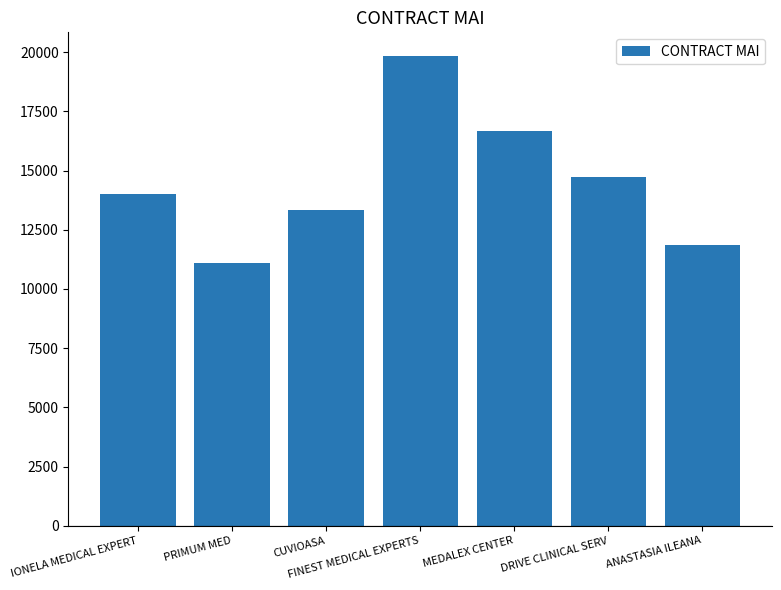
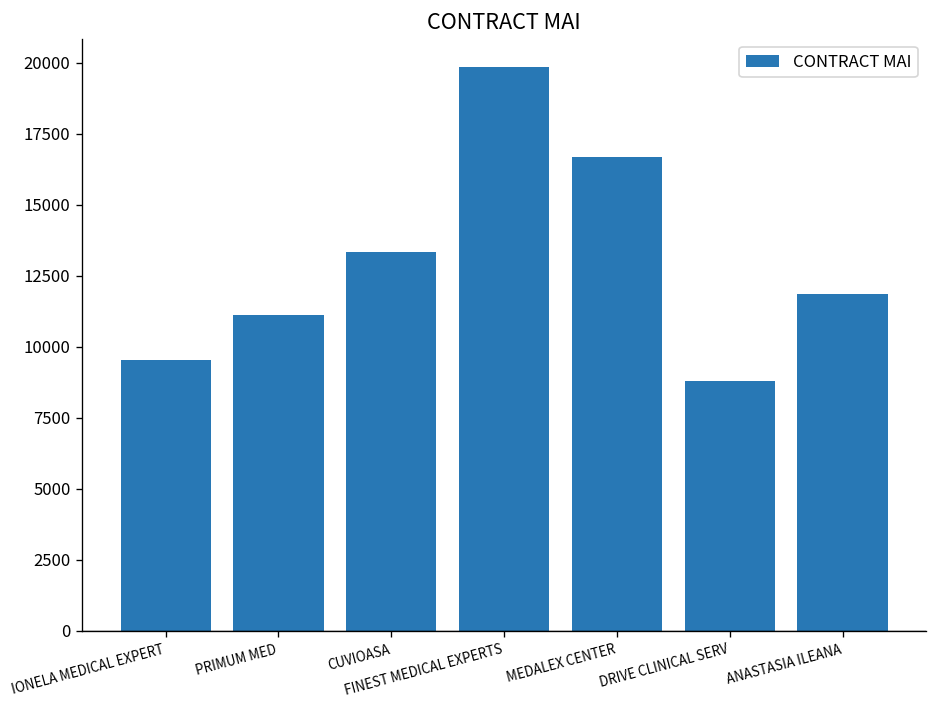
IONELA MEDICAL EXPERT: 14000 -> 9600
DRIVE CLINICAL SERV: 14700 -> 8800
